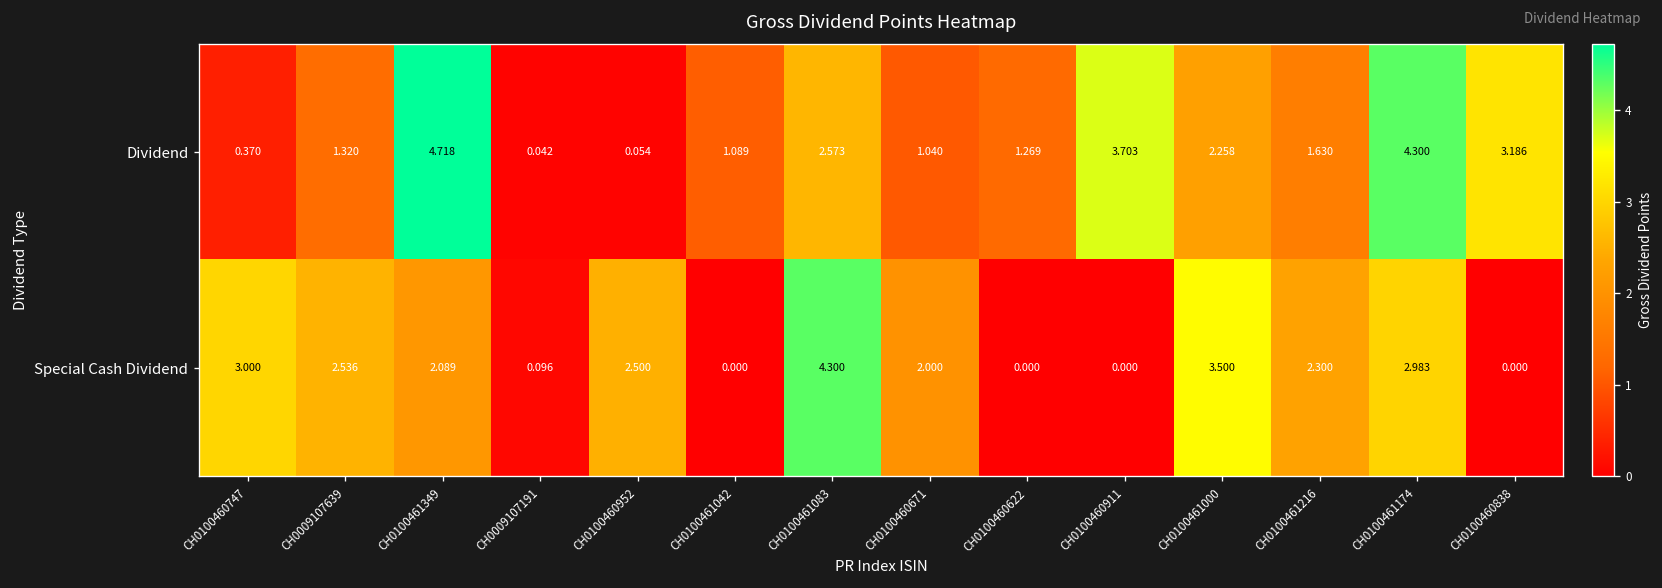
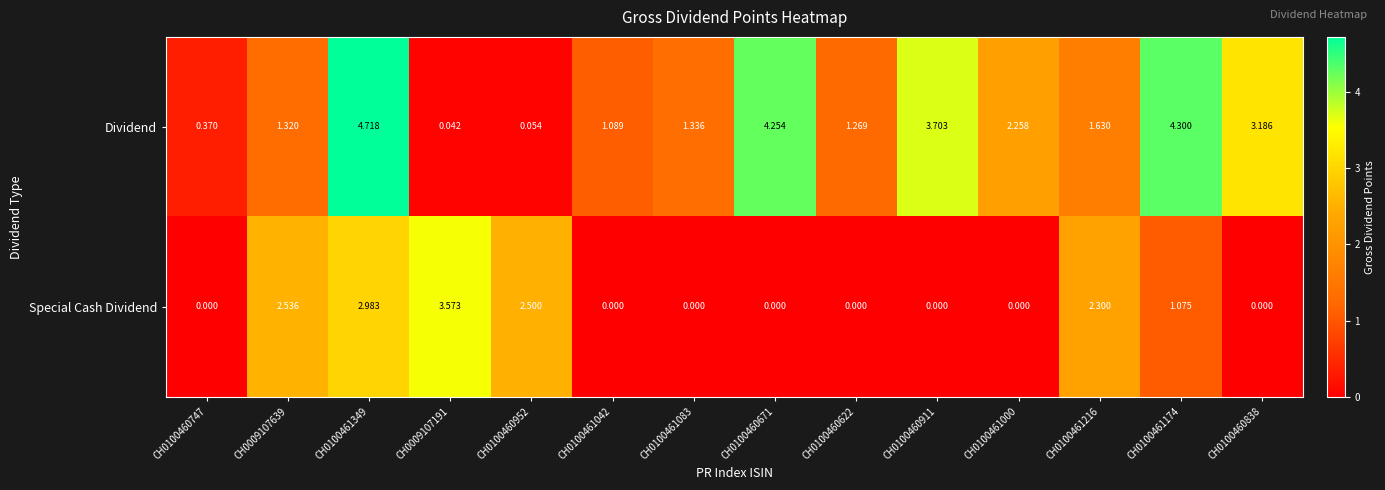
Dividend, CH0100461083: 2.573 -> 1.336
Dividend, CH0100460671: 1.040 -> 4.254
Special Cash Dividend, CH0100460747: 3.000 -> 0.000
Special Cash Dividend, CH0100461349: 2.089 -> 2.983
Special Cash Dividend, CH0009107191: 0.096 -> 3.573
Special Cash Dividend, CH0100461083: 4.300 -> 0.000
Special Cash Dividend, CH0100460671: 2.000 -> 0.000
Special Cash Dividend, CH0100461000: 3.500 -> 0.000
Special Cash Dividend, CH0100461174: 2.983 -> 1.075
